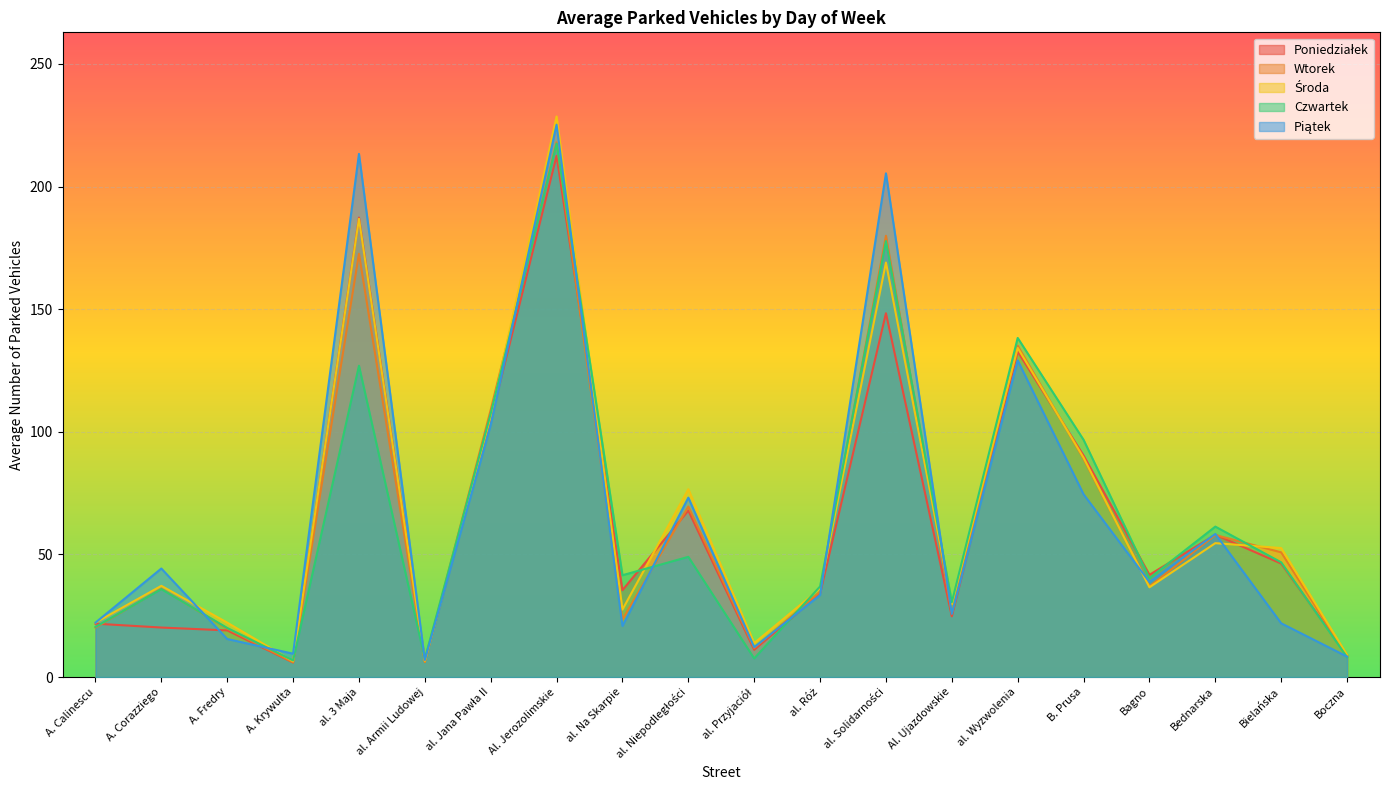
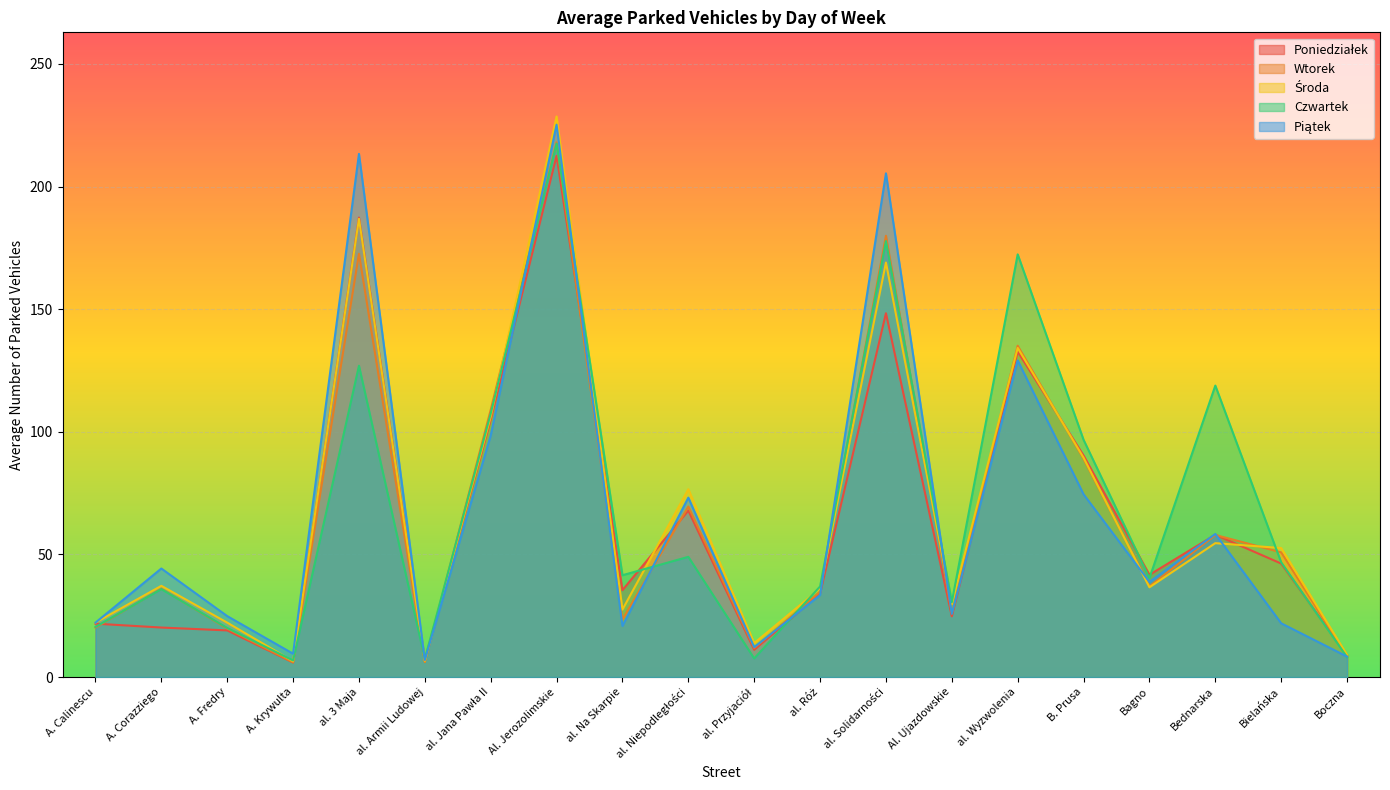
Piątek, A. Fredry: 16 -> 25
Piątek, al. Jana Pawła II: 103 -> 99
Czwartek, al. Wyzwolenia: 138 -> 172
Czwartek, Bednarska: 61 -> 119
